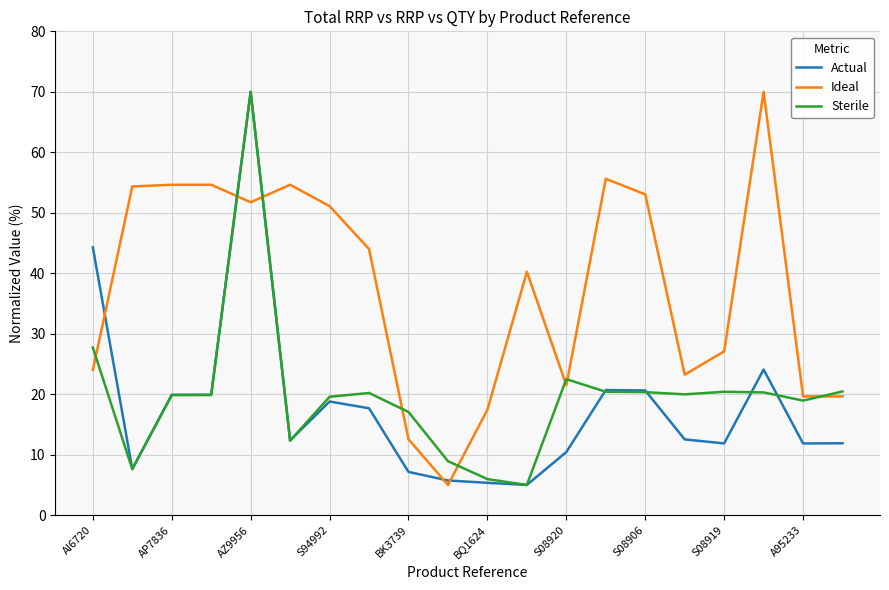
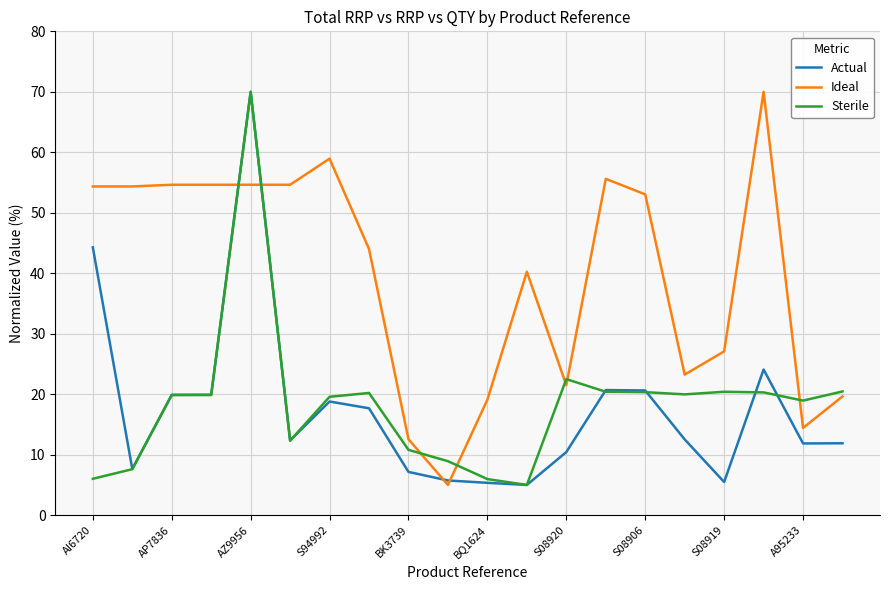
Ideal, AI6720: 24 -> 54
Sterile, AI6720: 28 -> 6
Ideal, AZ9956: 52 -> 55
Ideal, S94992: 51 -> 59
Sterile, BK3739: 17 -> 11
Ideal, BQ1624: 17 -> 19
Actual, S08919: 12 -> 5
Ideal, A95233: 20 -> 14
